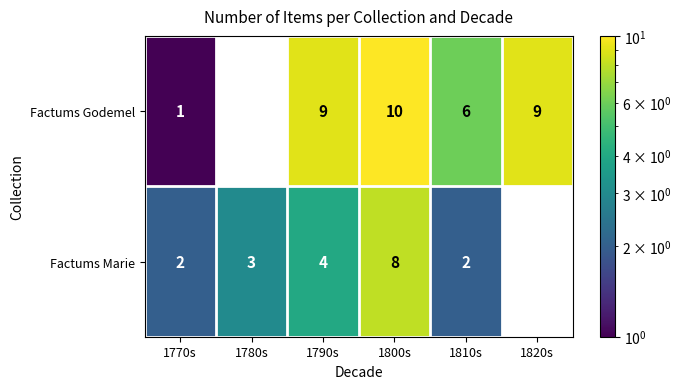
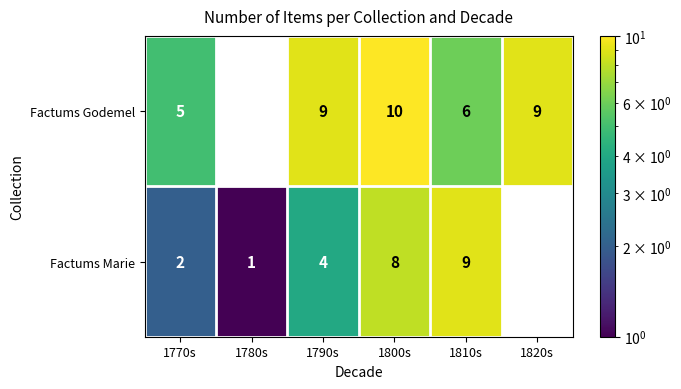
Factums Godemel, 1770s: 1 -> 5
Factums Marie, 1780s: 3 -> 1
Factums Marie, 1810s: 2 -> 9
